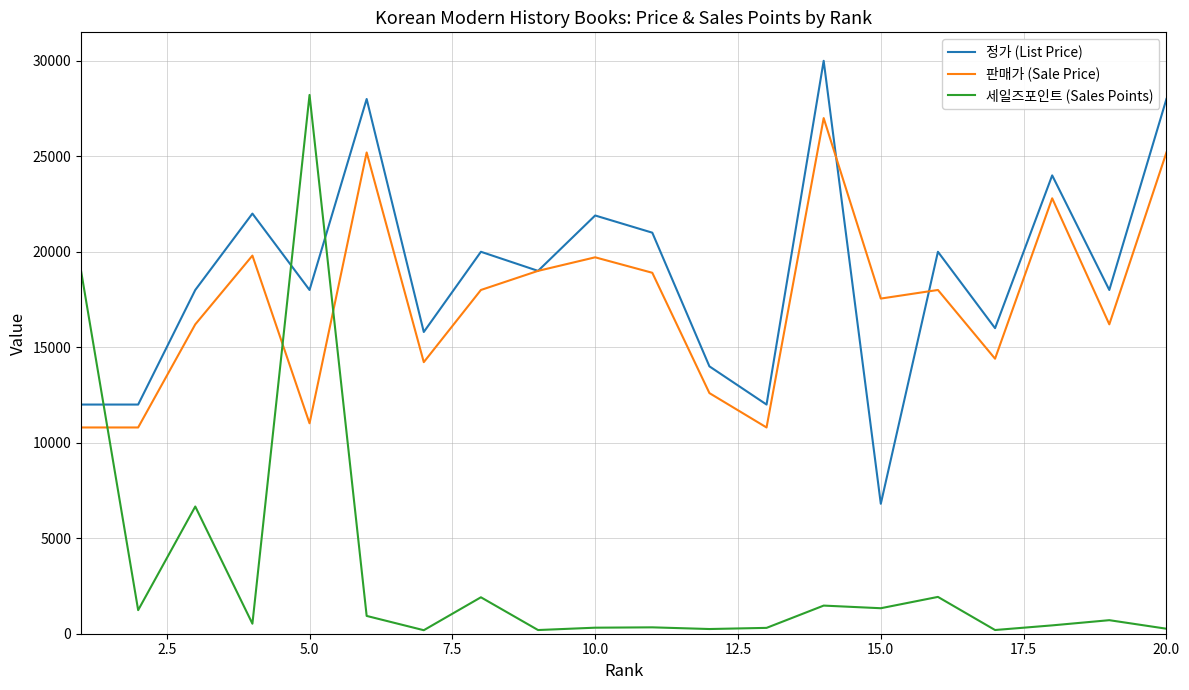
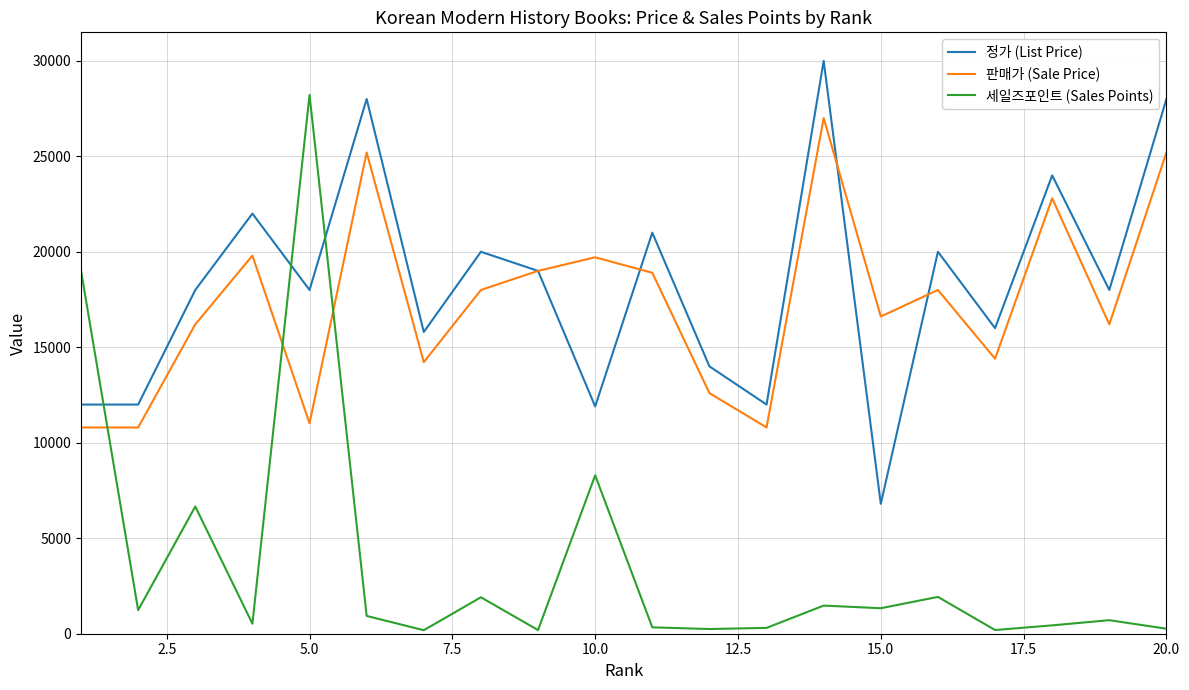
정가 (List Price), 10.0: 21900 -> 11900
세일즈포인트 (Sales Points), 10.0: 300 -> 8300
판매가 (Sale Price), 15.0: 17600 -> 16600
